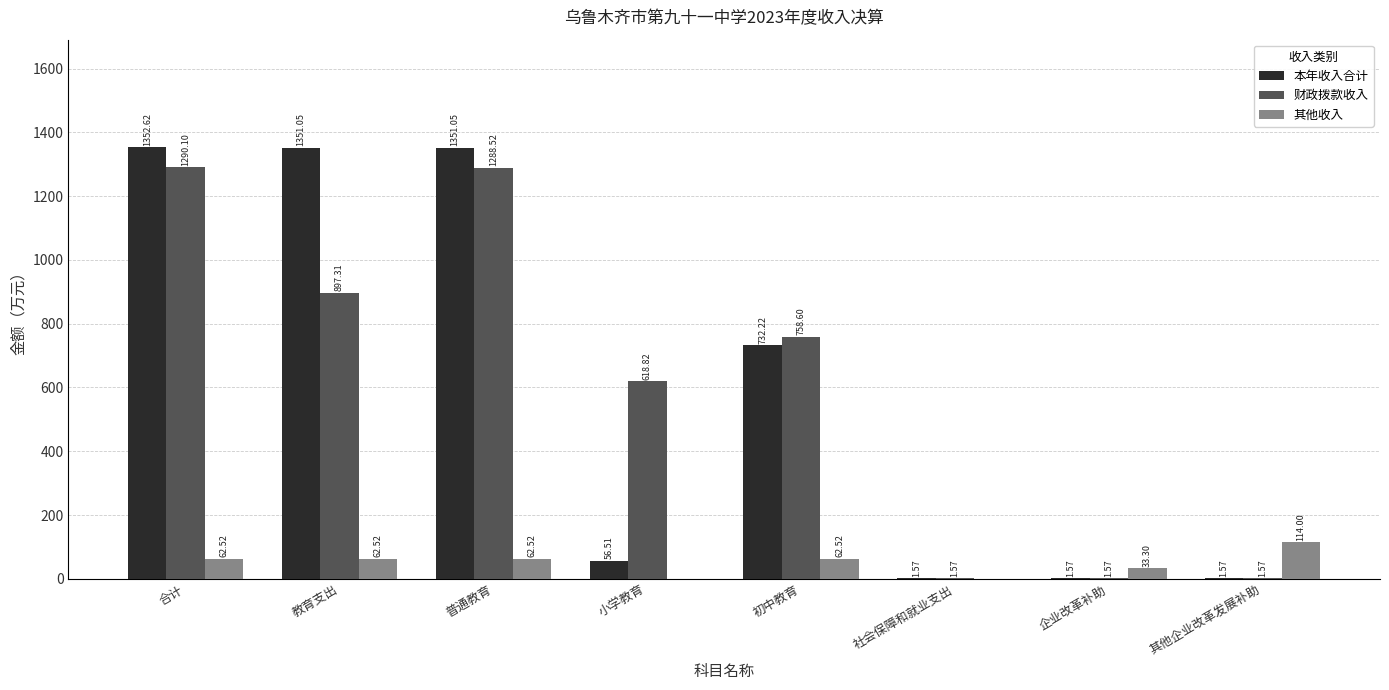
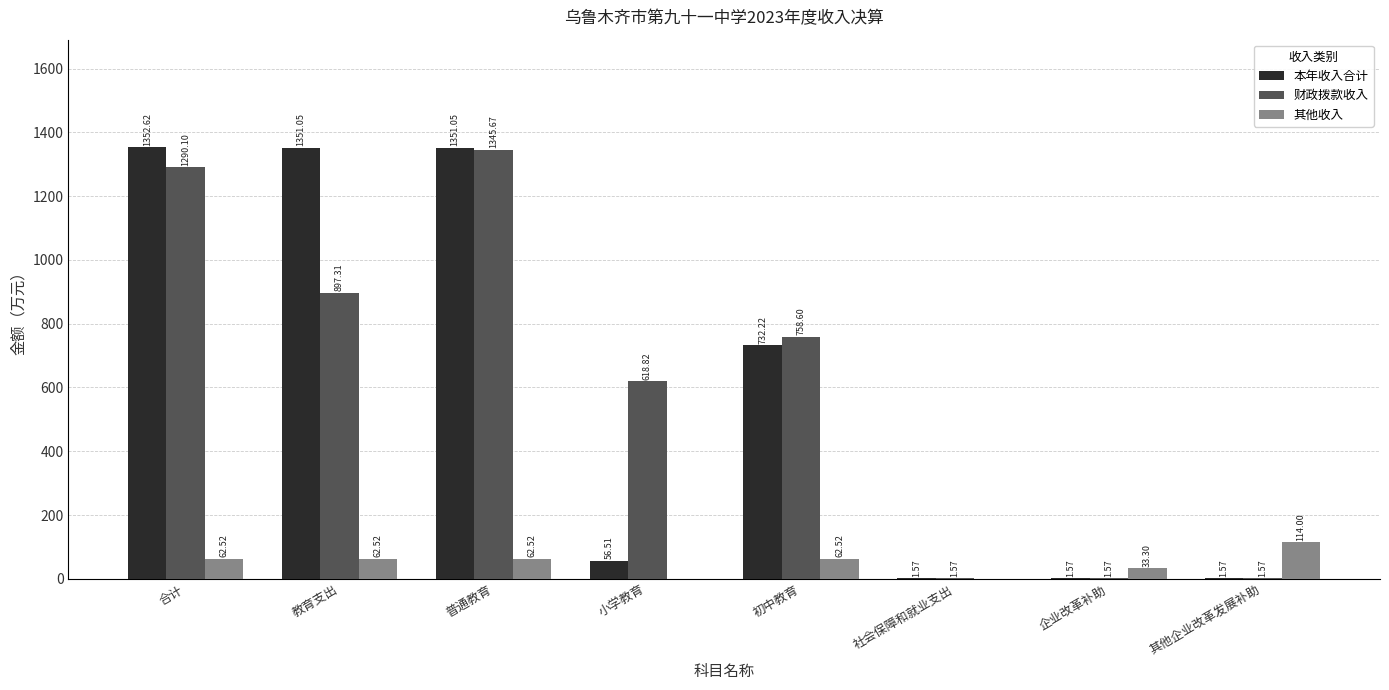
财政拨款收入, 普通教育: 1288.52 -> 1345.67
